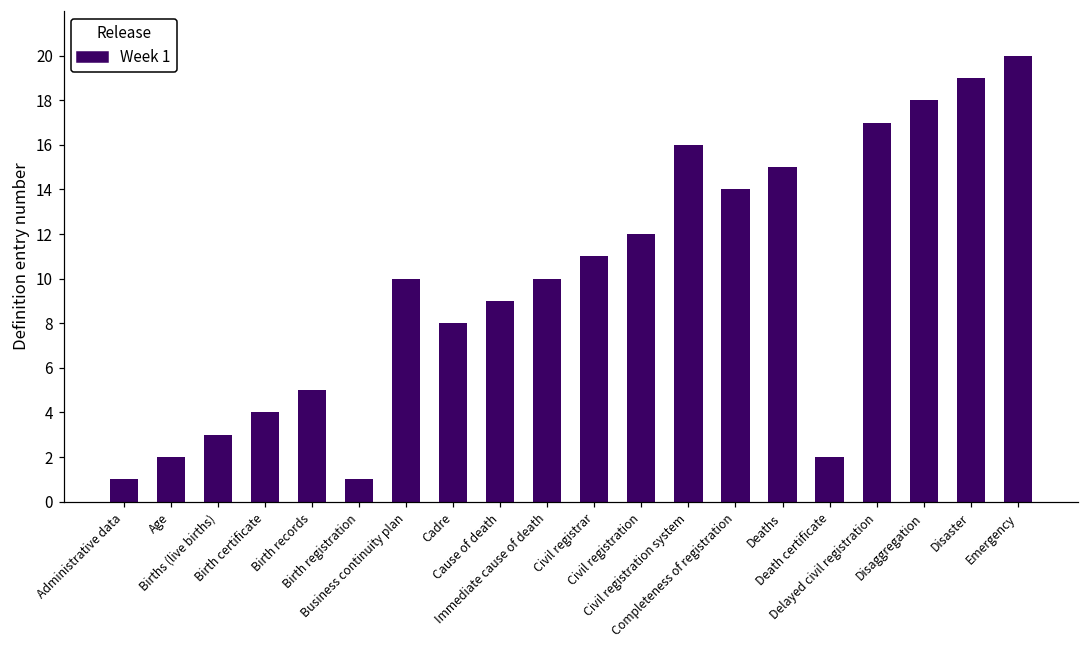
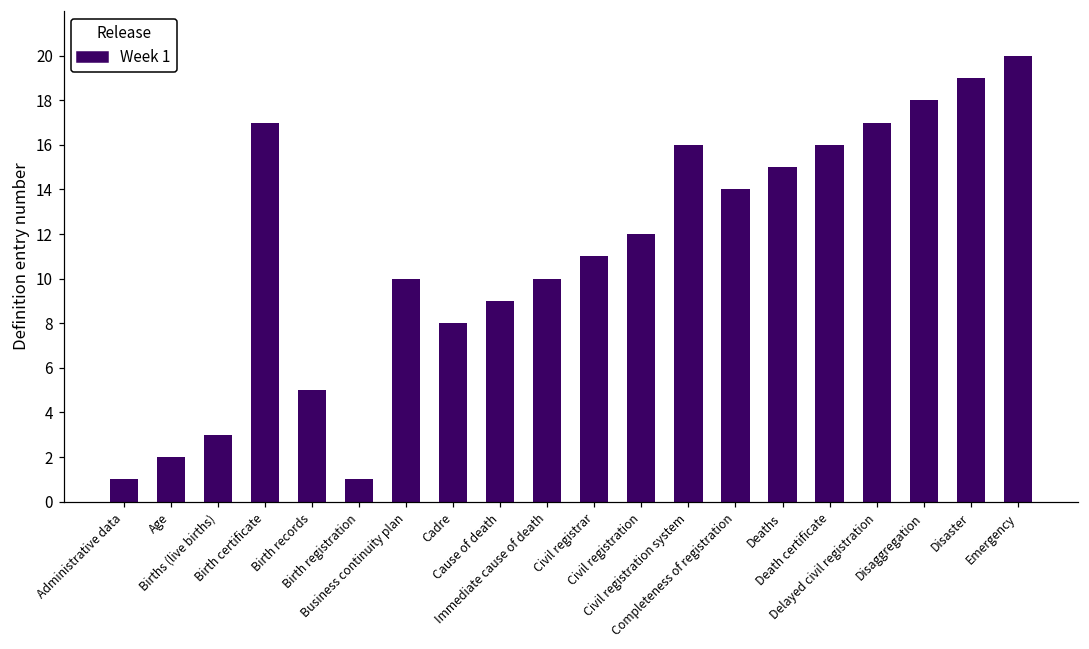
Birth certificate: 4 -> 17
Death certificate: 2 -> 16
